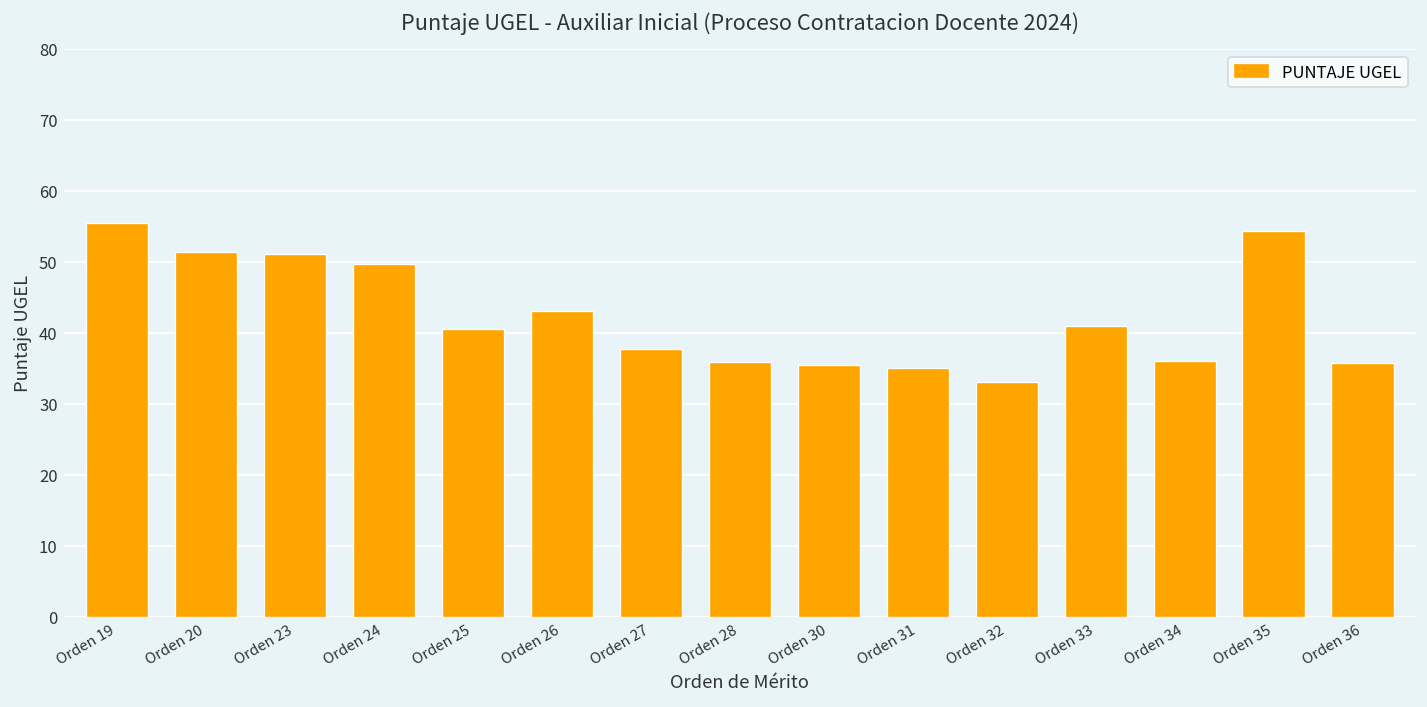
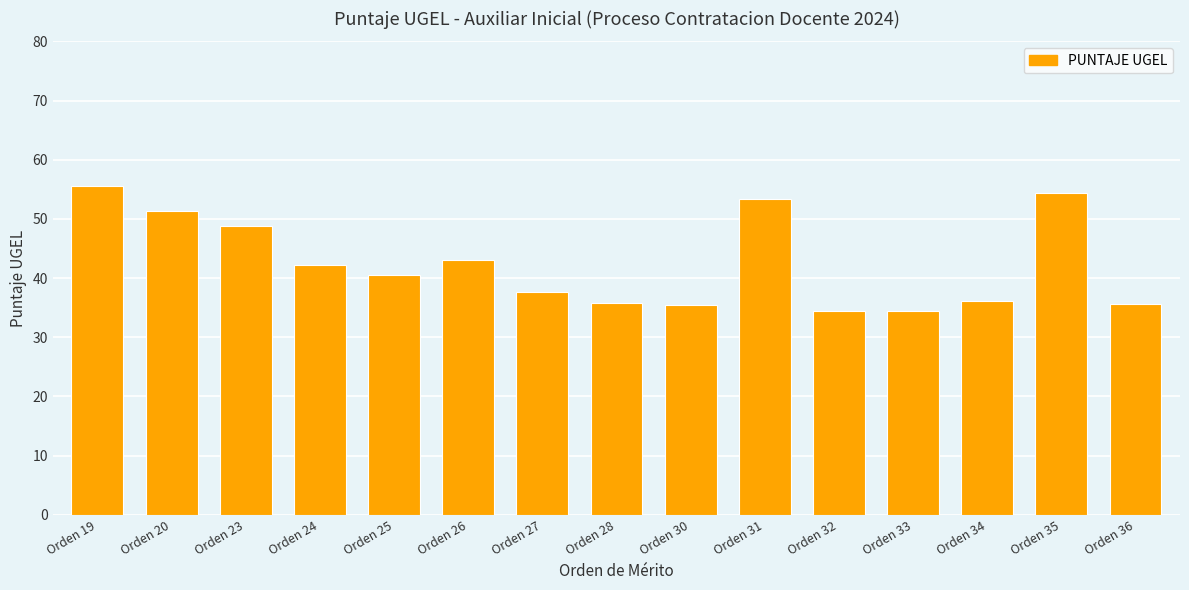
Orden 23: 51 -> 49
Orden 24: 50 -> 42
Orden 31: 35 -> 53
Orden 32: 33 -> 35
Orden 33: 41 -> 35
